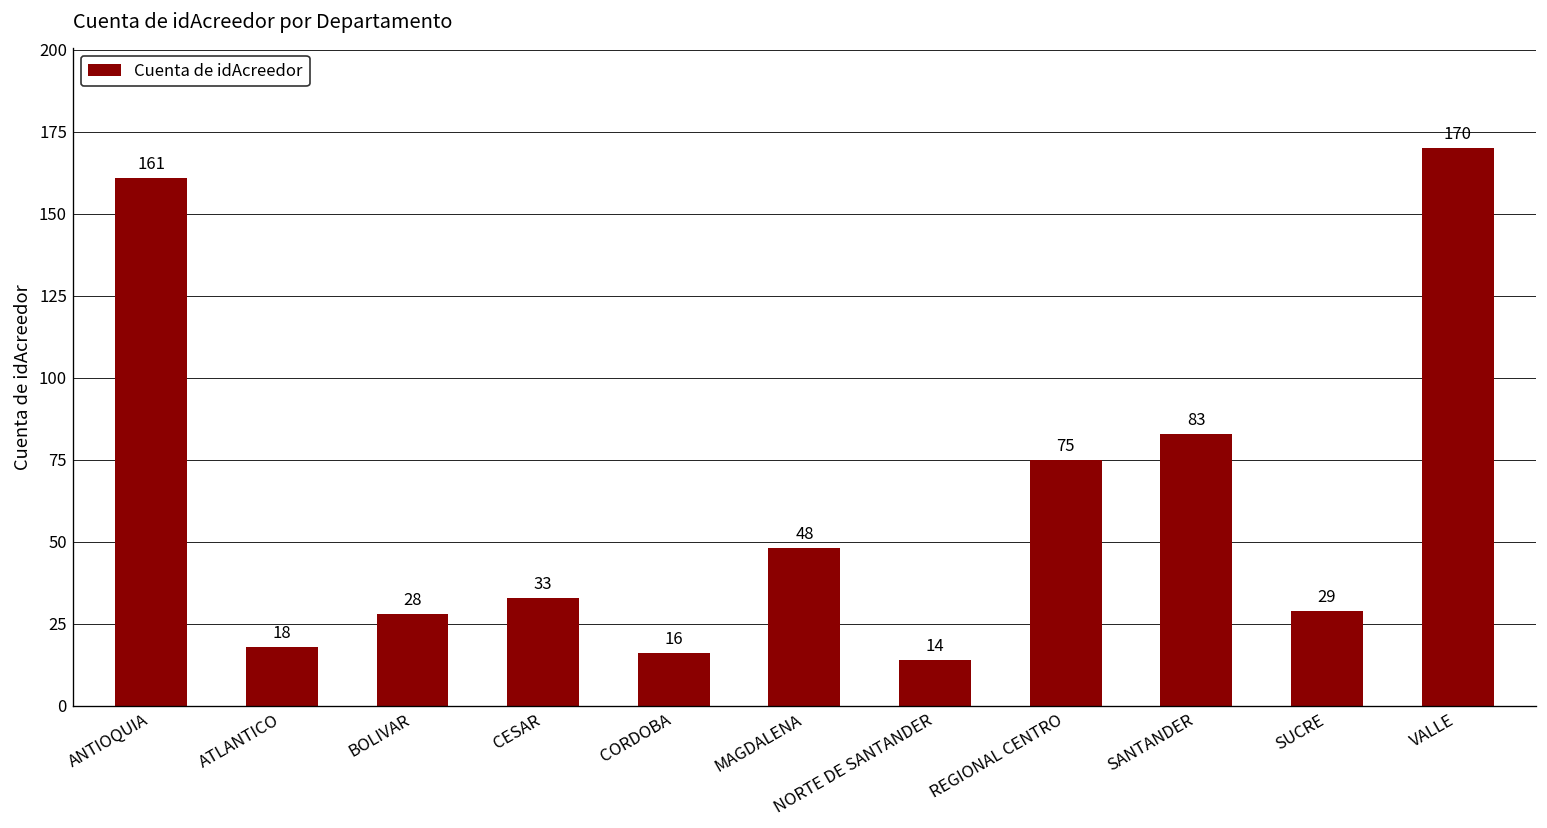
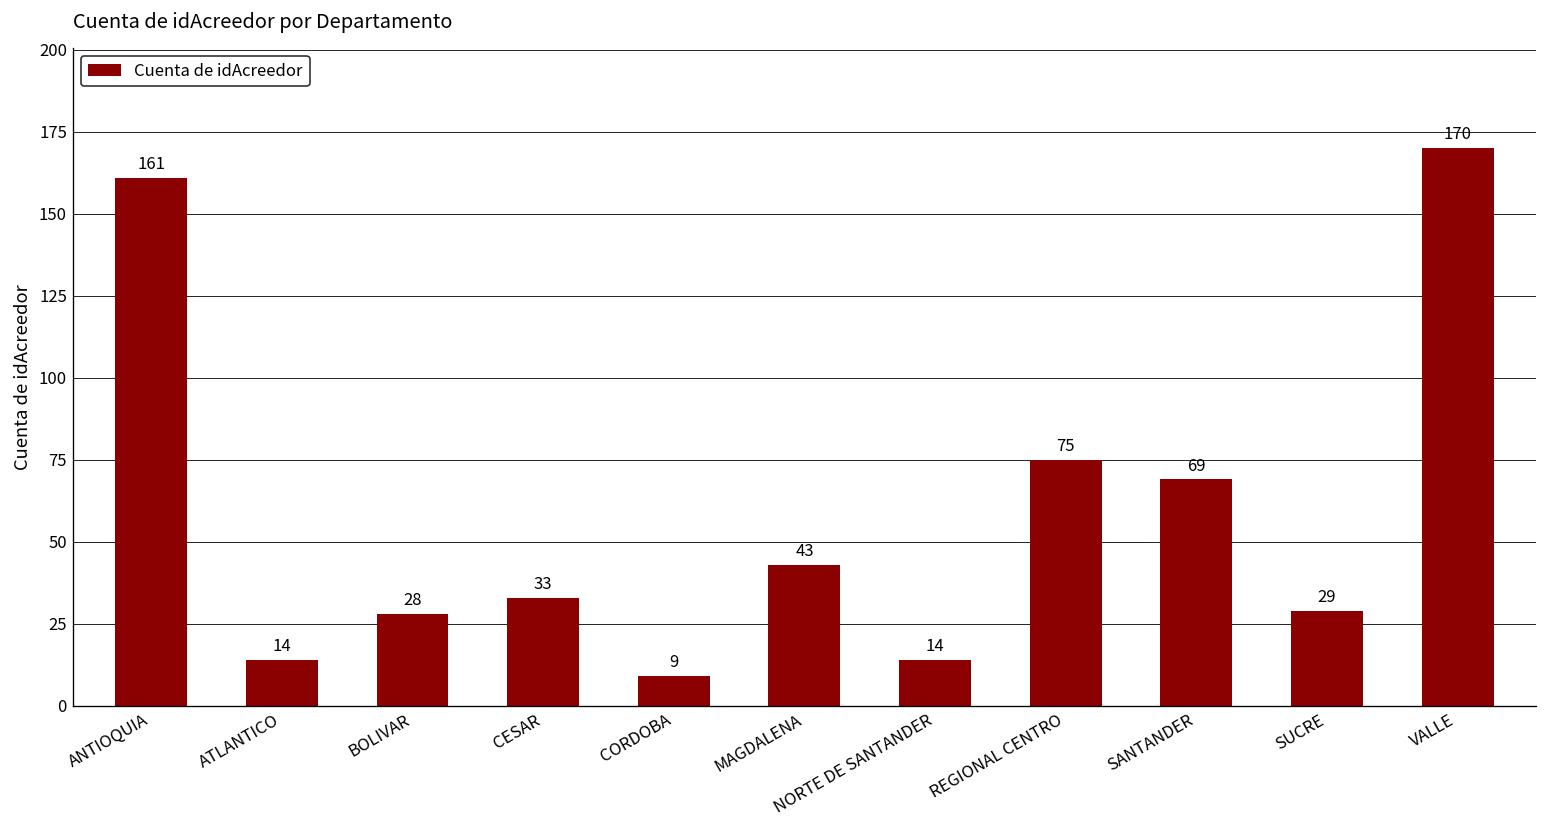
ATLANTICO: 18 -> 14
CORDOBA: 16 -> 9
MAGDALENA: 48 -> 43
SANTANDER: 83 -> 69
